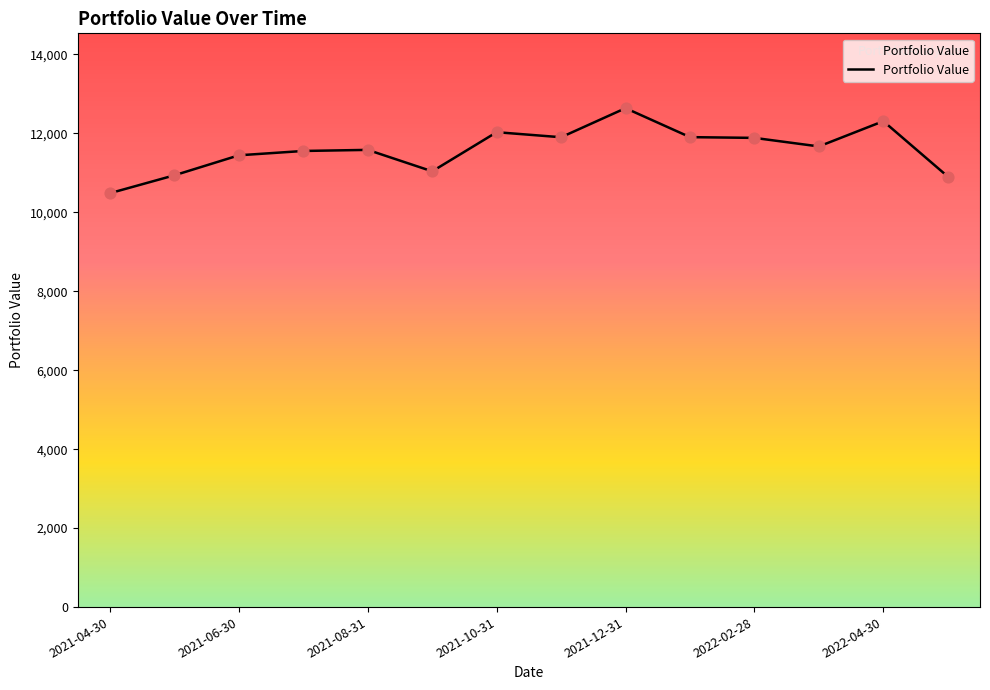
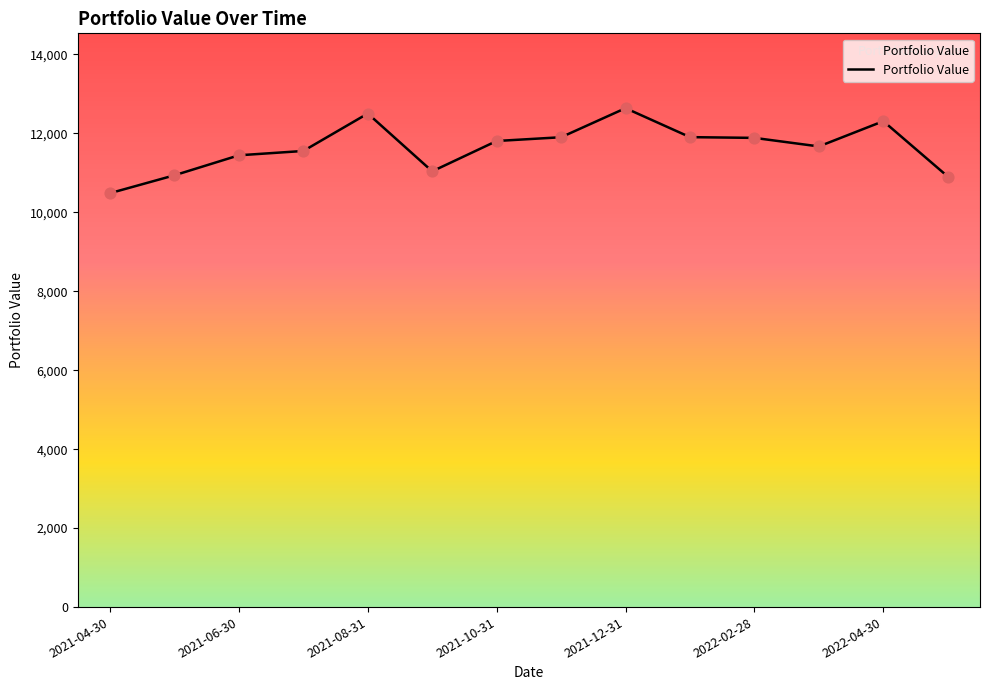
2021-08-31: 11,600 -> 12,500
2021-10-31: 12,000 -> 11,800
